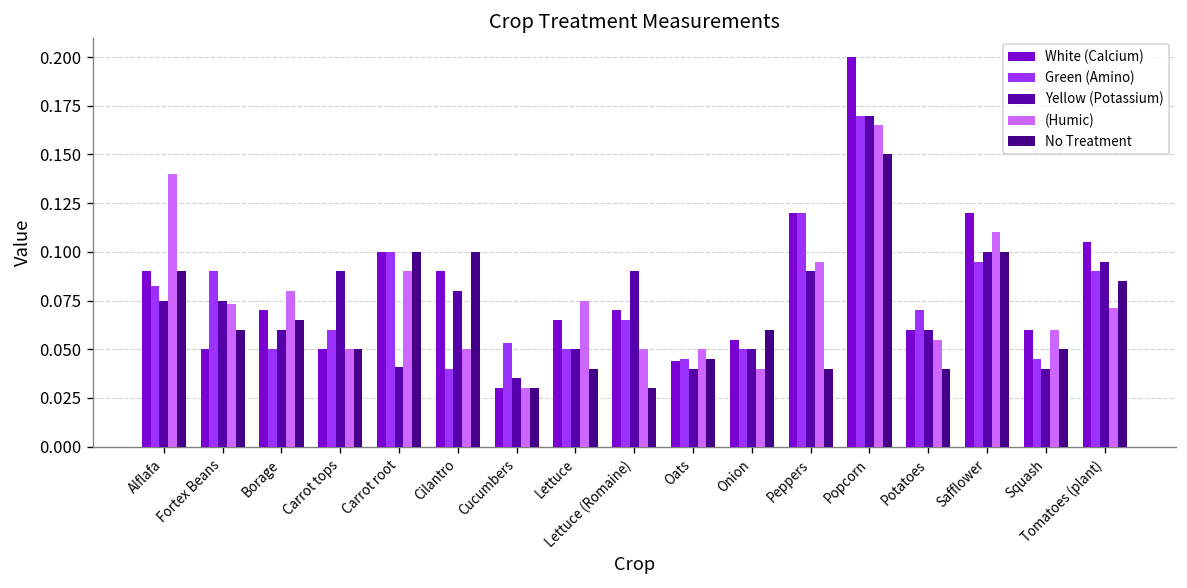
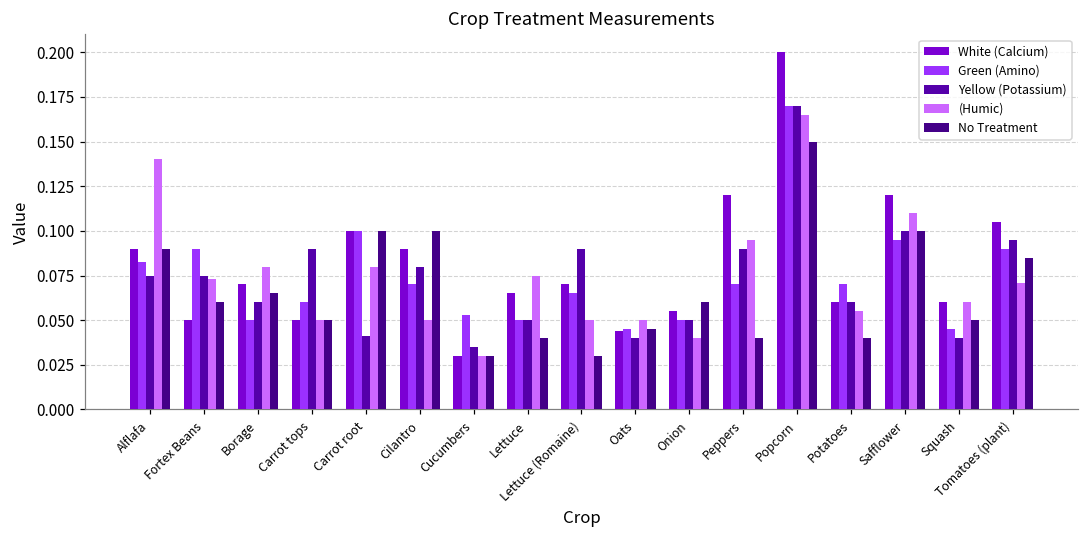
(Humic), Carrot root: 0.09 -> 0.08
Green (Amino), Cilantro: 0.04 -> 0.07
Green (Amino), Peppers: 0.12 -> 0.07
